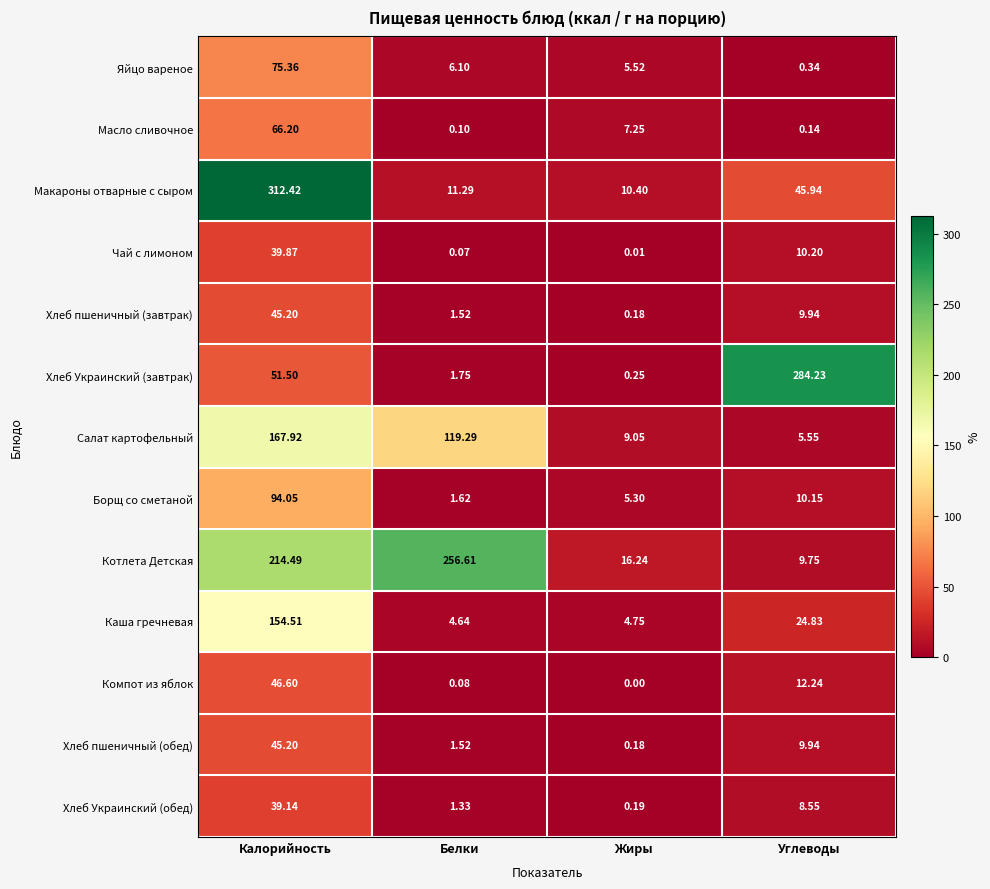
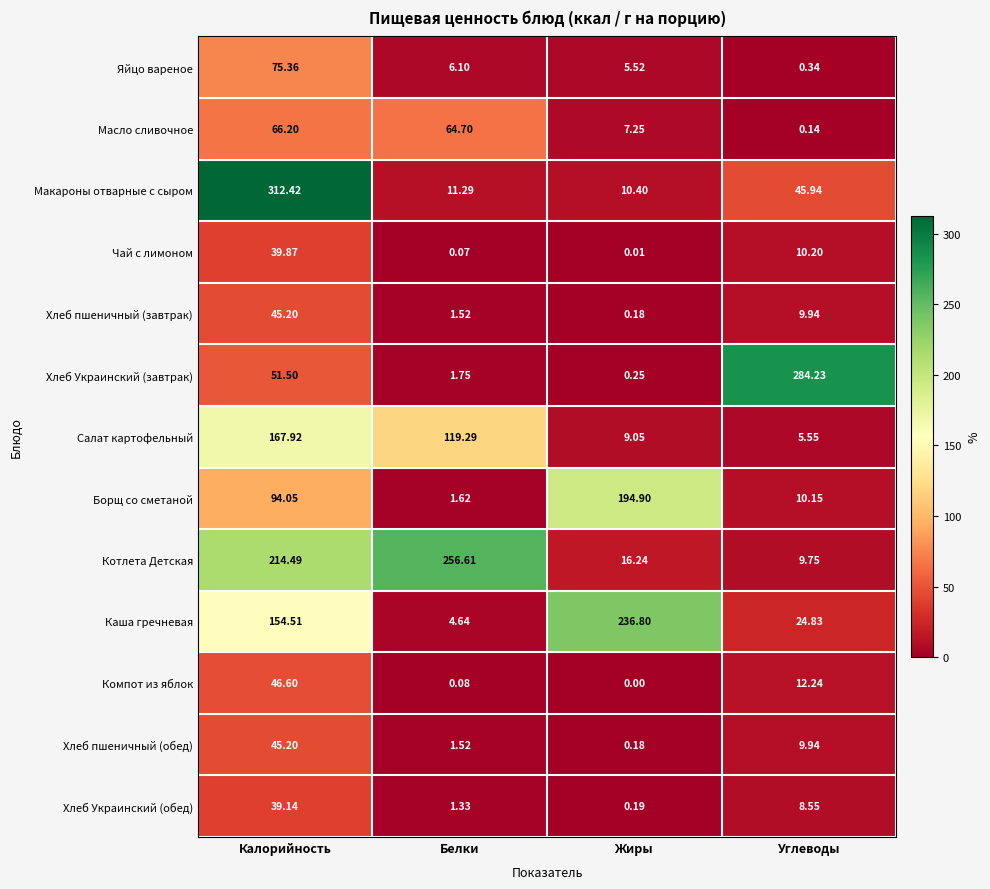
Масло сливочное, Белки: 0.10 -> 64.70
Борщ со сметаной, Жиры: 5.30 -> 194.90
Каша гречневая, Жиры: 4.75 -> 236.80
